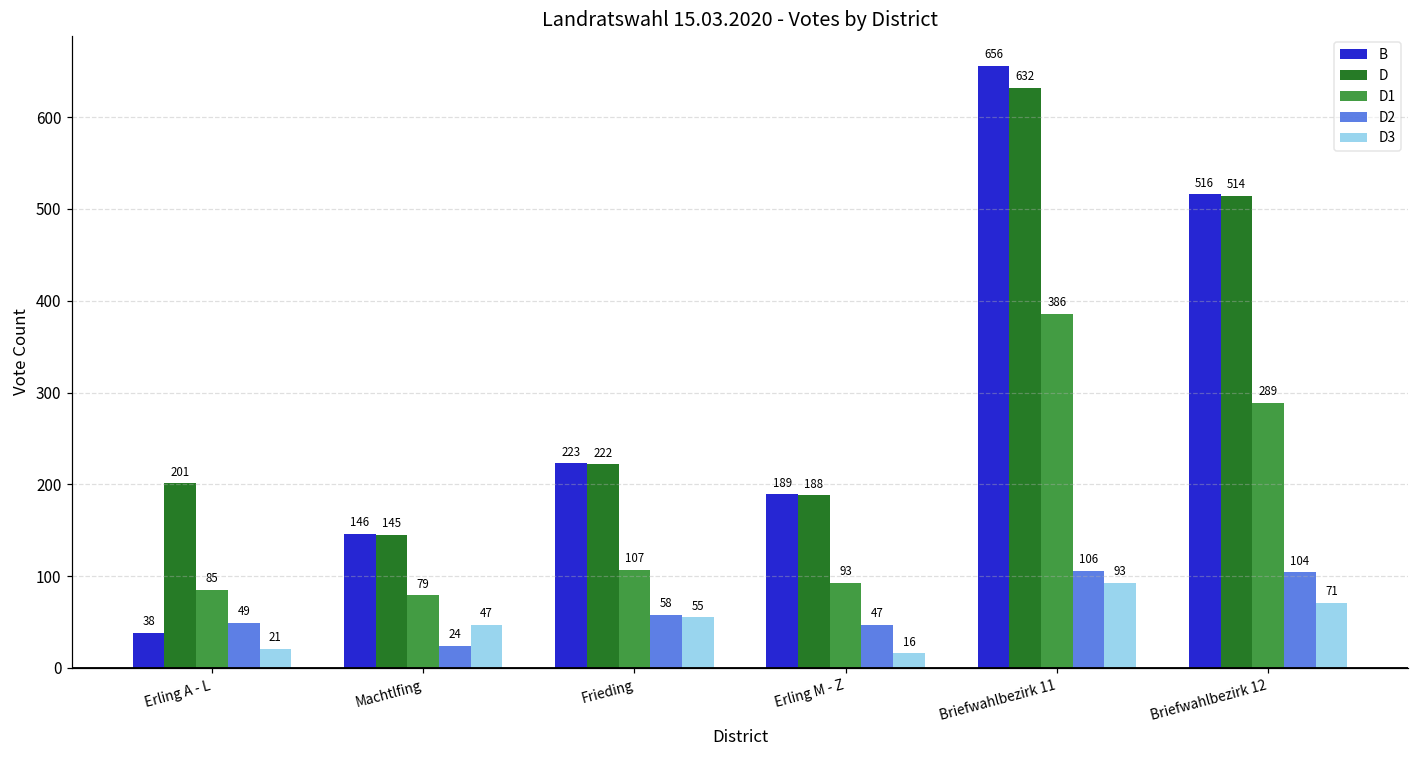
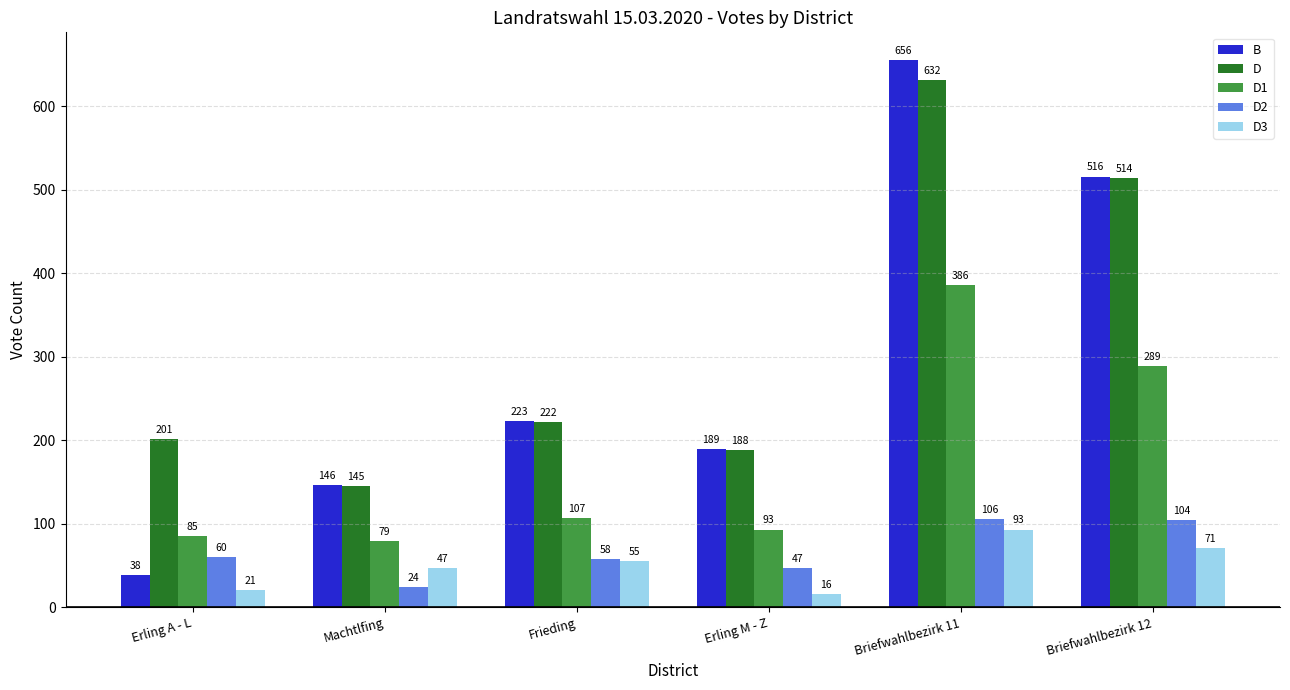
D2, Erling A - L: 49 -> 60
